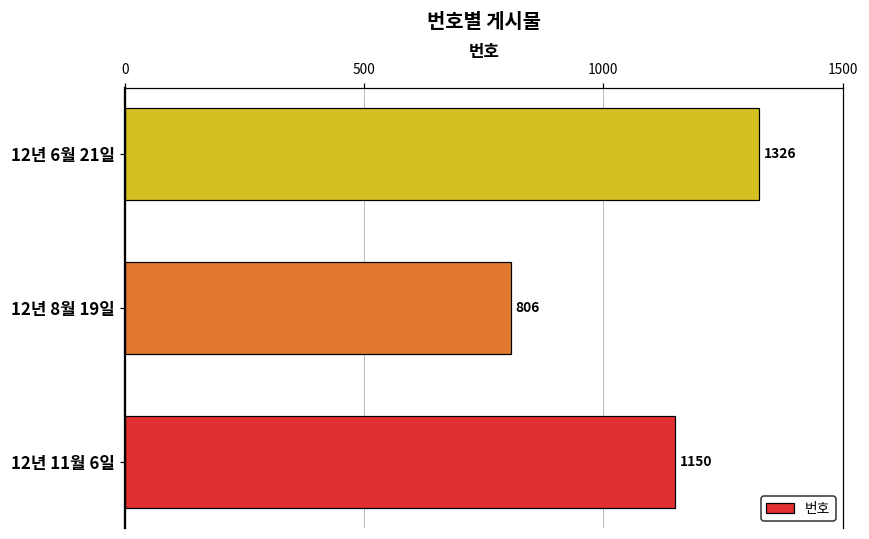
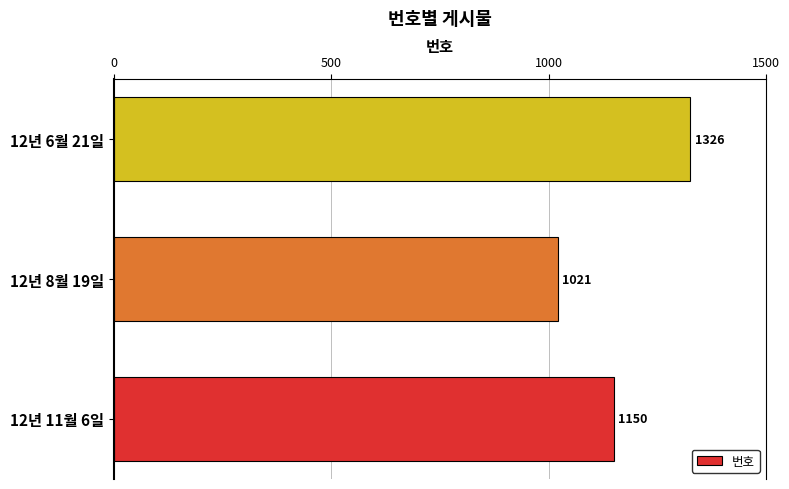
12년 8월 19일: 806 -> 1021
